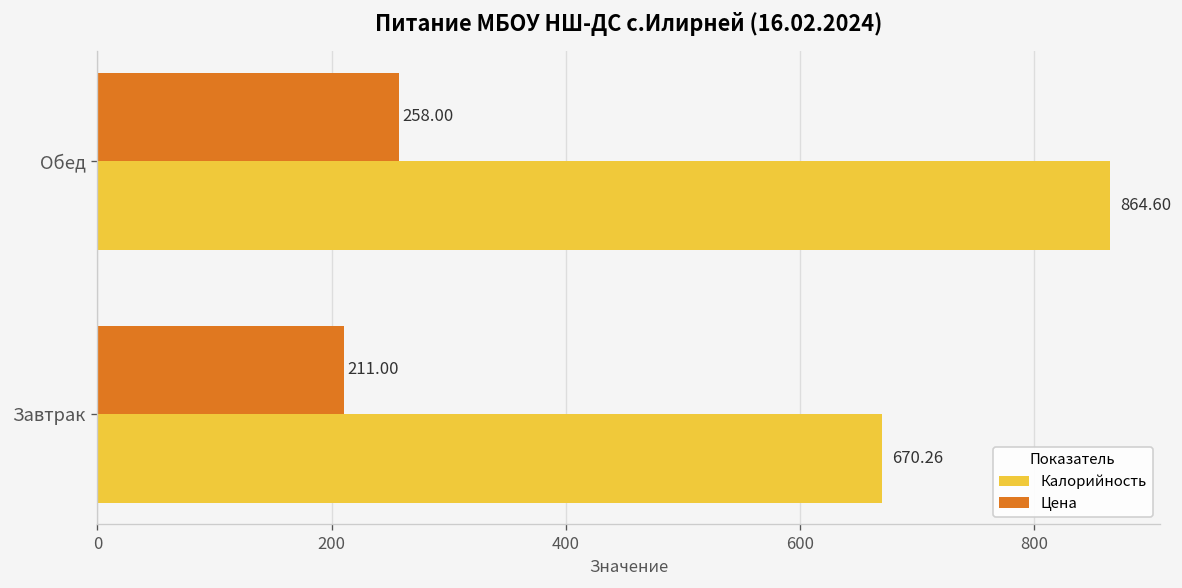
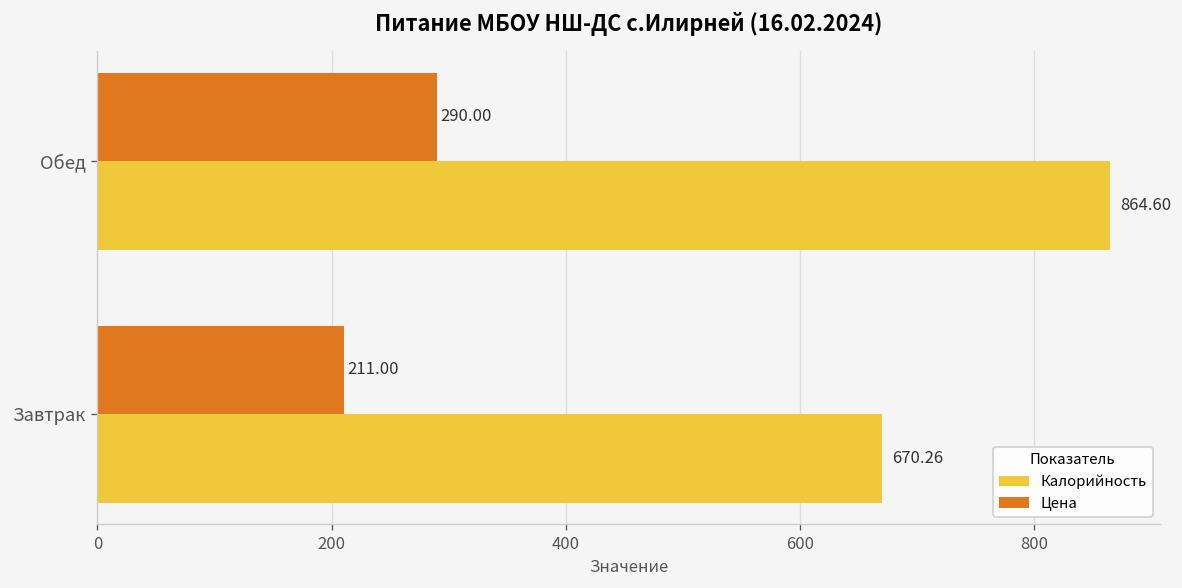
Цена, Обед: 258.00 -> 290.00
